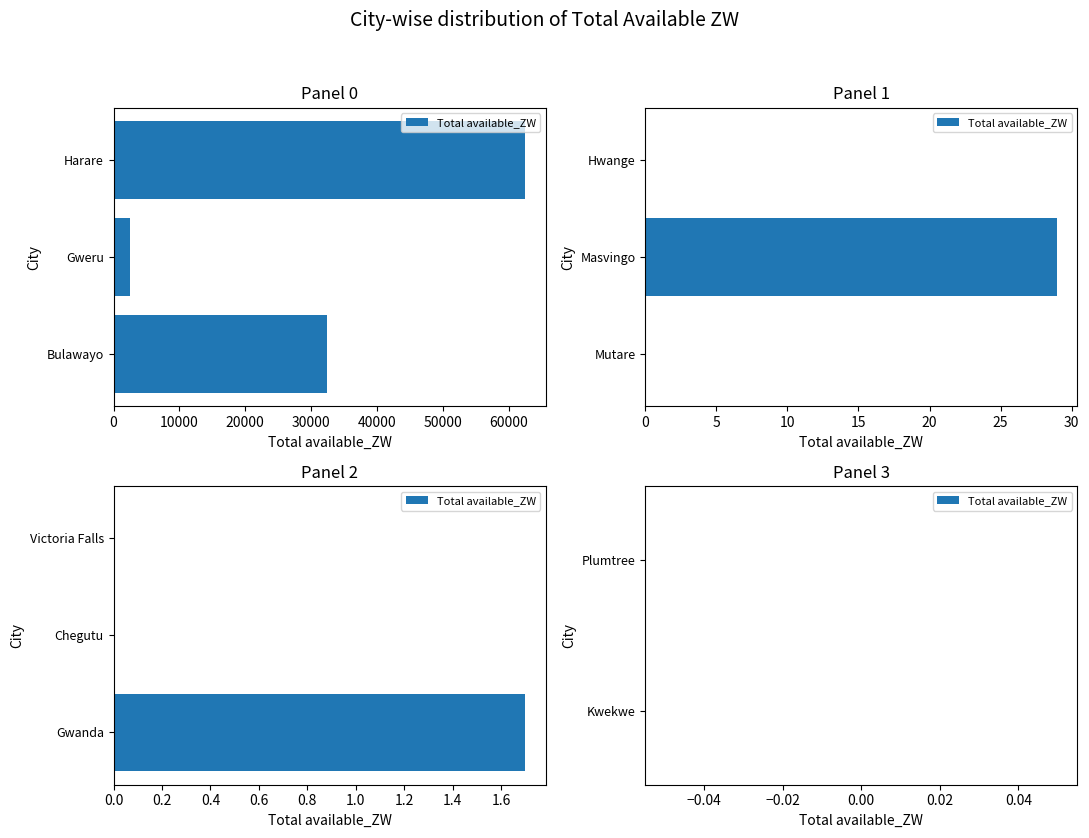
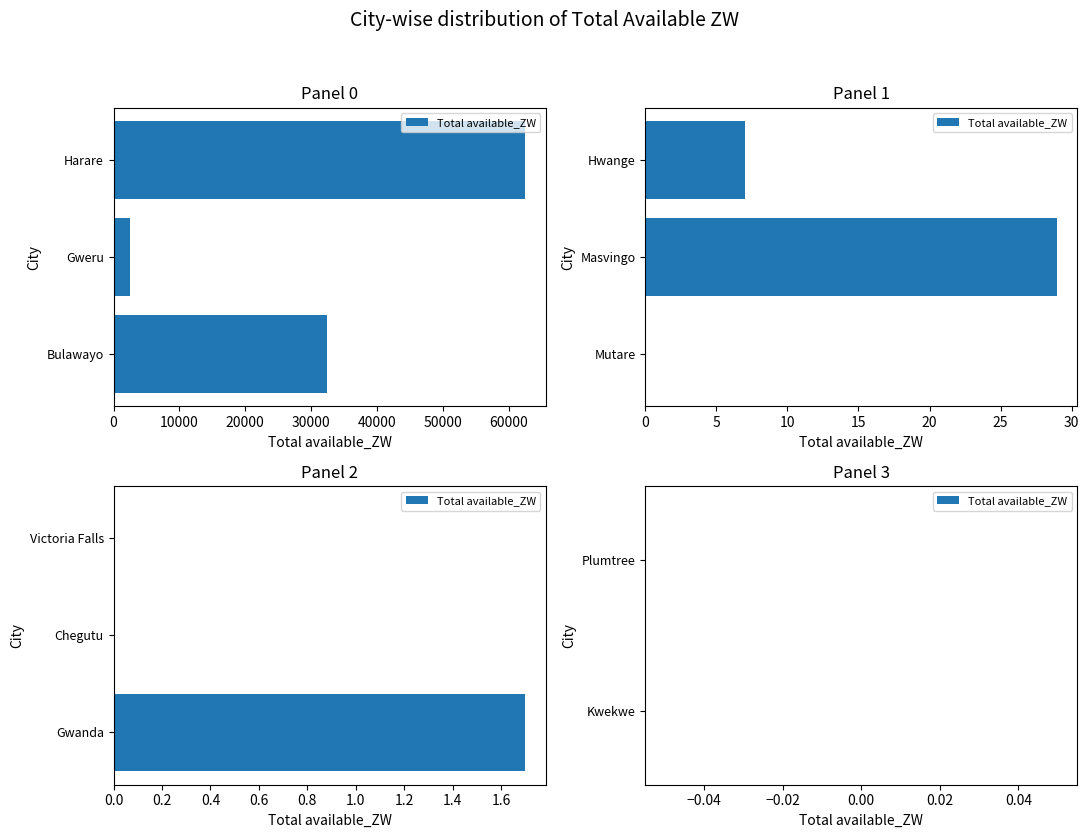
Panel 1, Hwange: 0 -> 7
